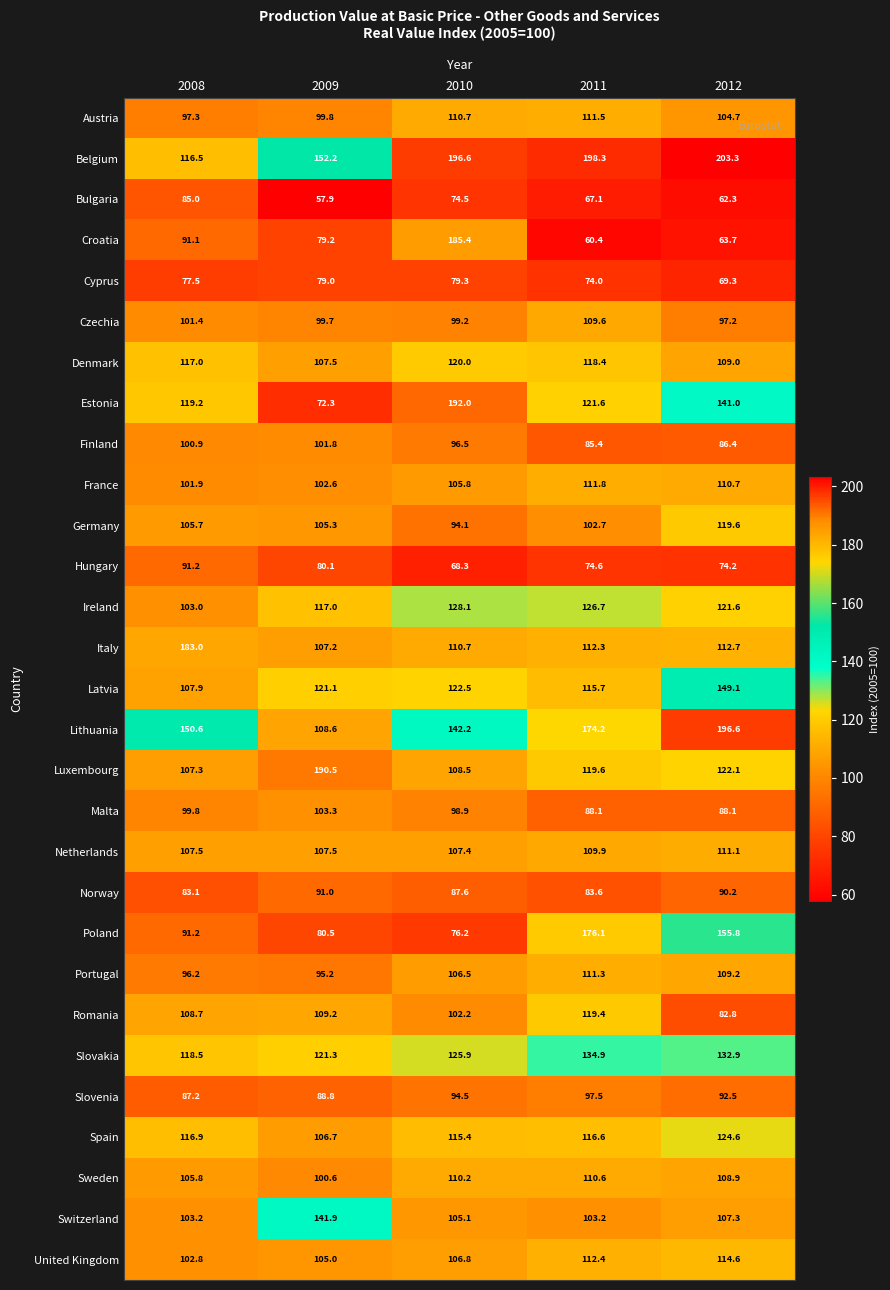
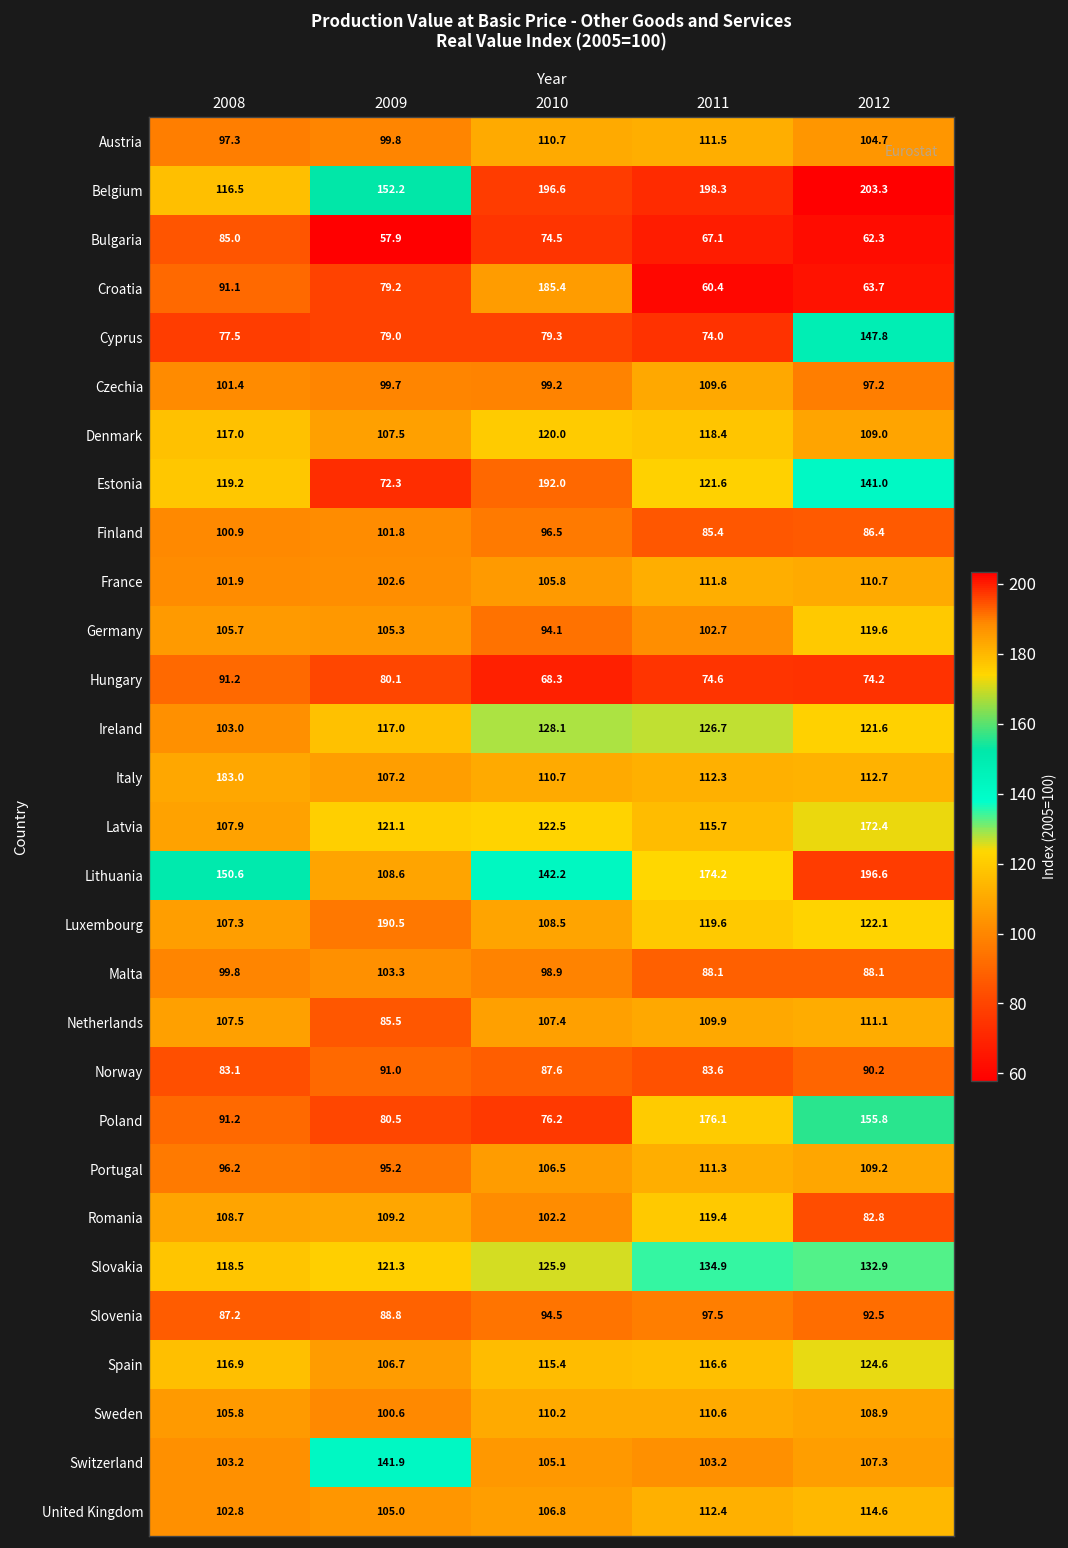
Cyprus, 2012: 69.3 -> 147.8
Latvia, 2012: 149.1 -> 172.4
Netherlands, 2009: 107.5 -> 85.5
